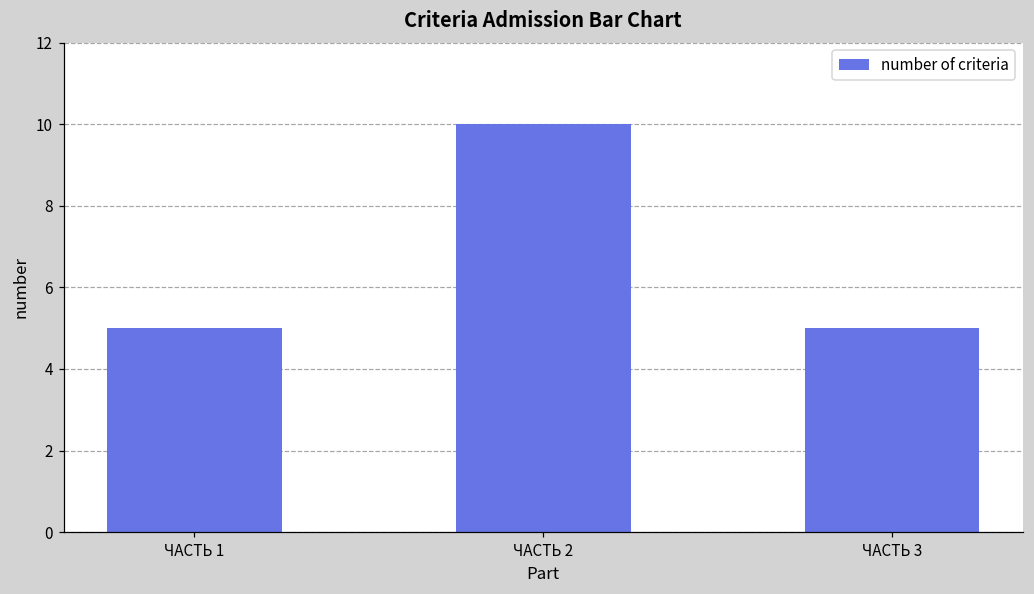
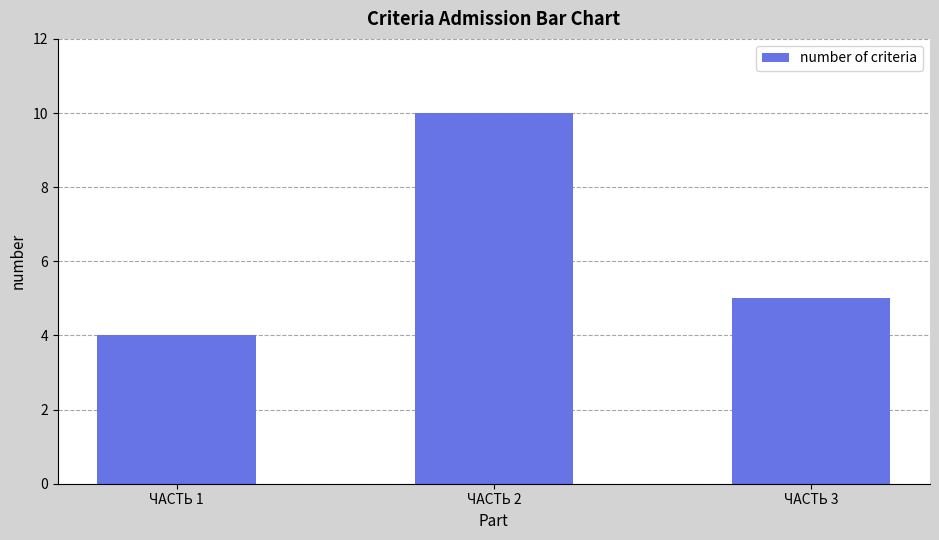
ЧАСТЬ 1: 5 -> 4
